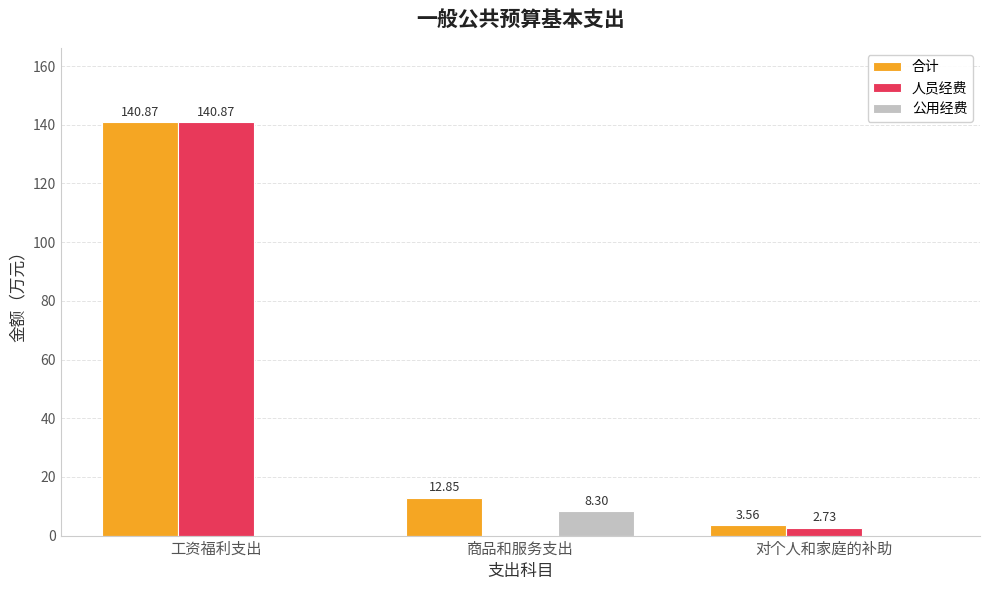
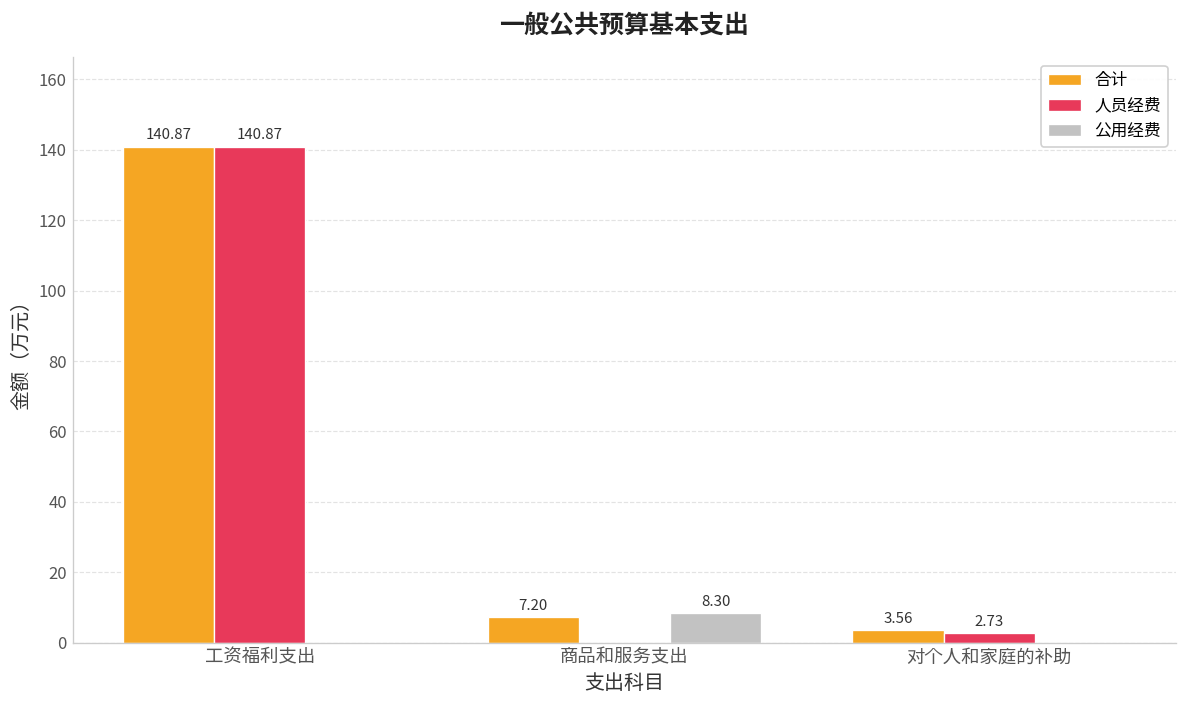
合计, 商品和服务支出: 12.85 -> 7.20
